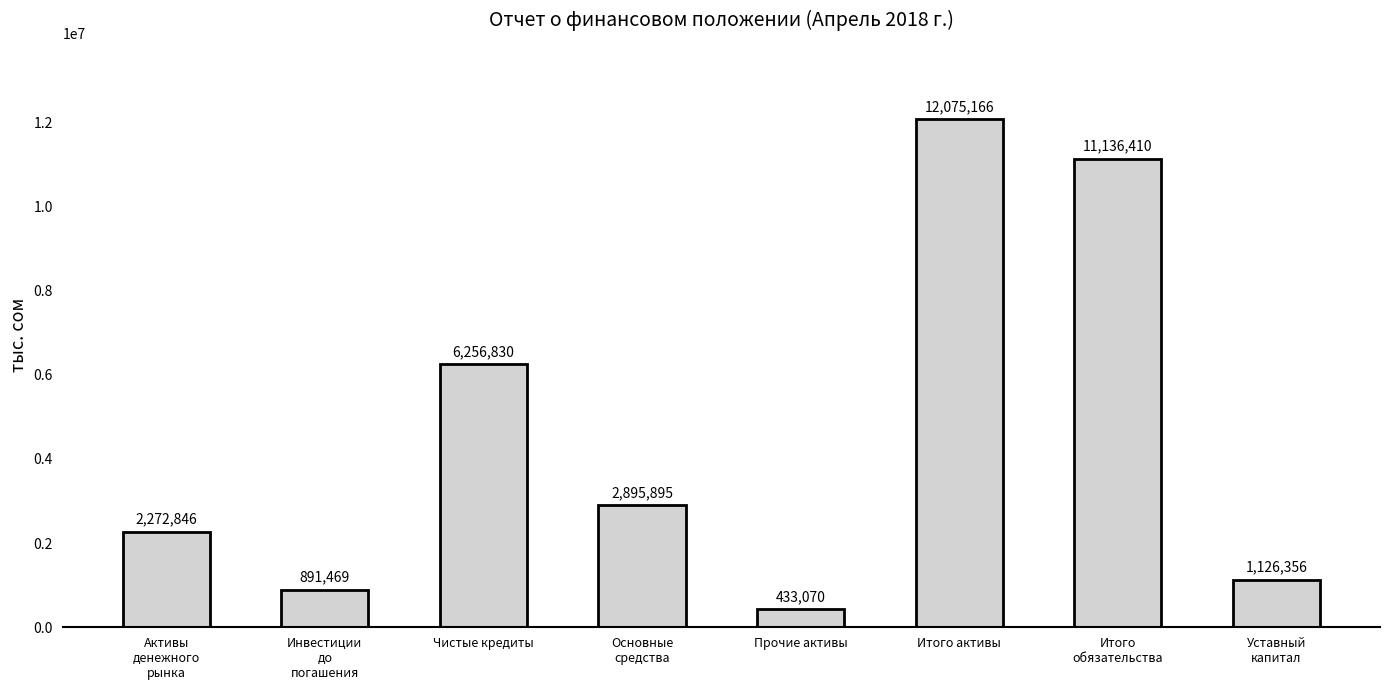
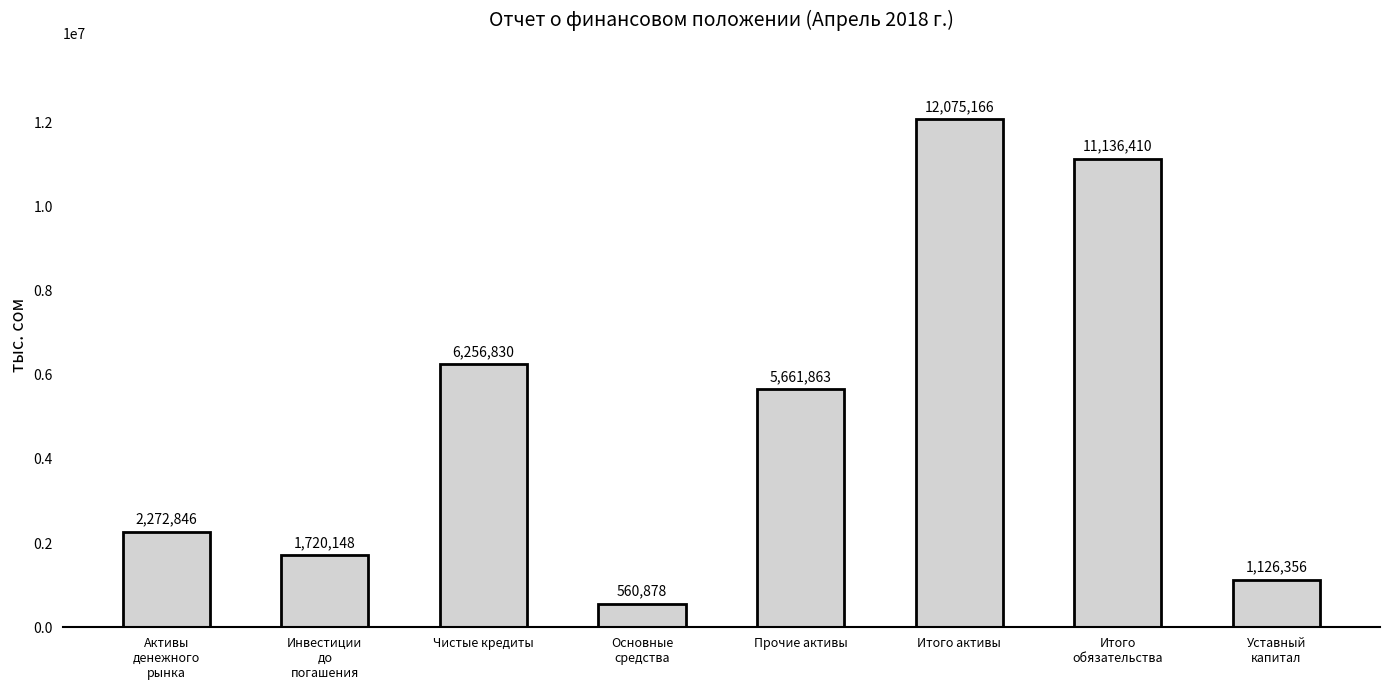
Инвестиции до погашения: 891,469 -> 1,720,148
Основные средства: 2,895,895 -> 560,878
Прочие активы: 433,070 -> 5,661,863
